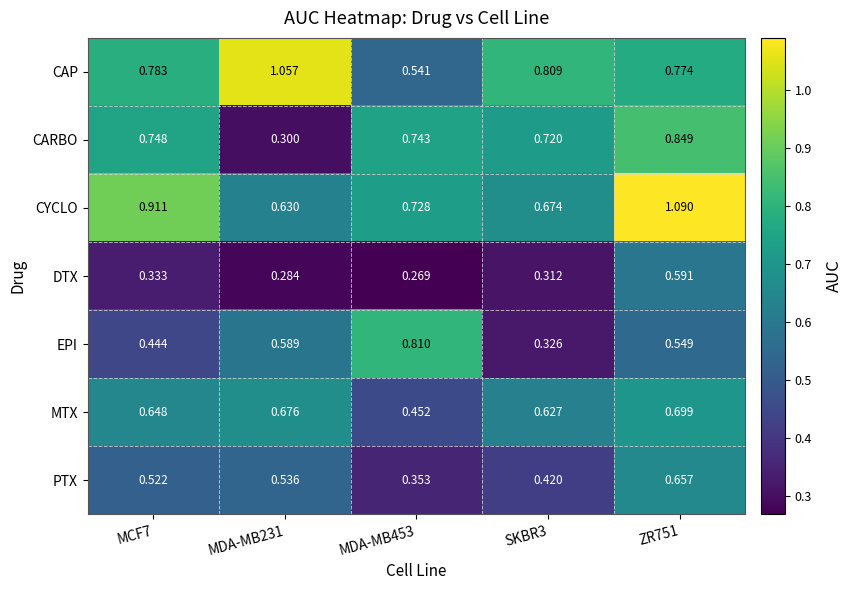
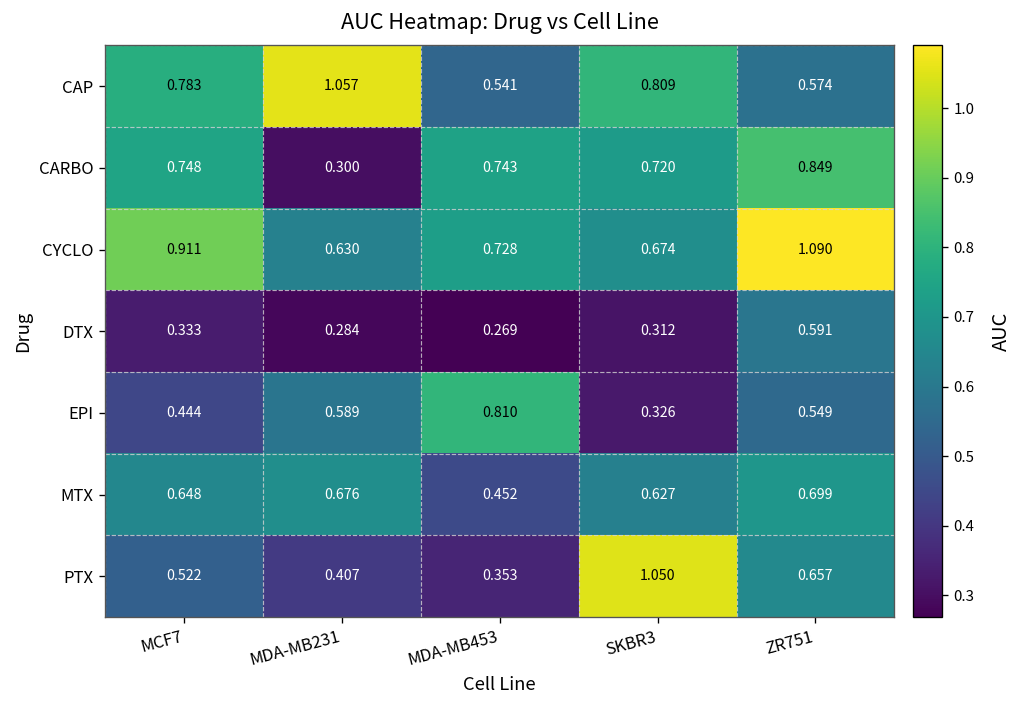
CAP, ZR751: 0.774 -> 0.574
PTX, MDA-MB231: 0.536 -> 0.407
PTX, SKBR3: 0.420 -> 1.050
